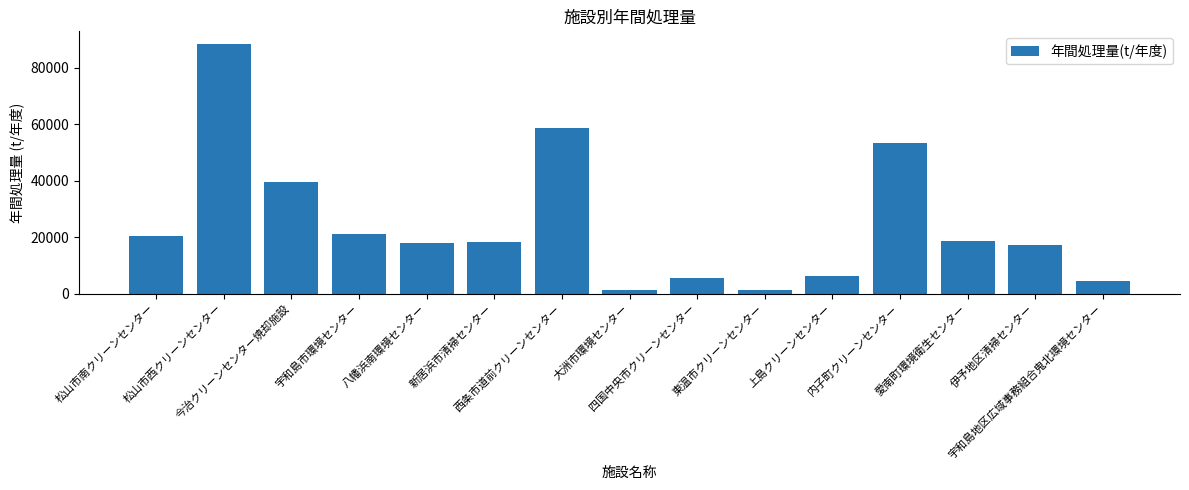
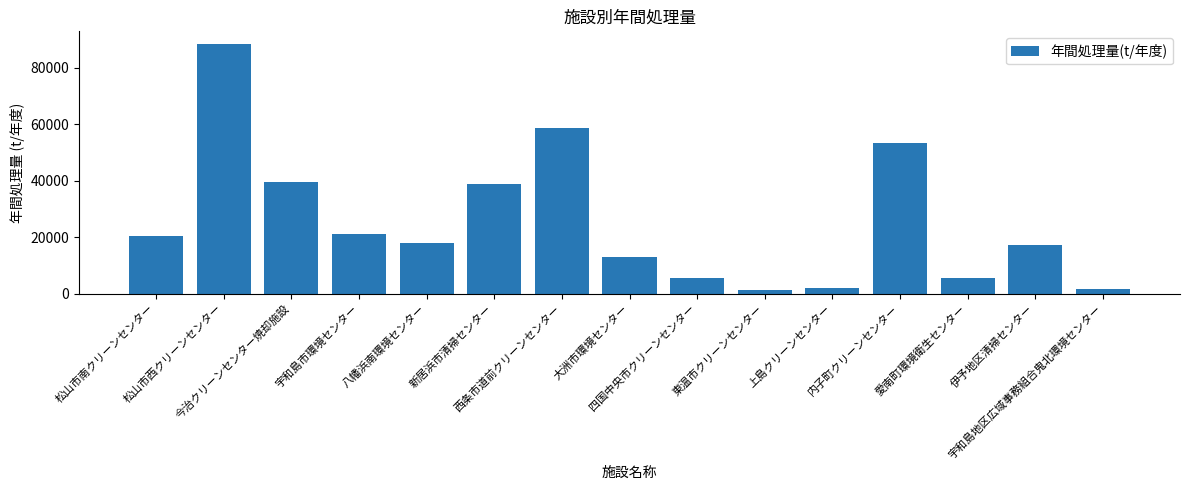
新居浜市清掃センター: 18000 -> 39000
大洲市環境センター: 1000 -> 13000
上島クリーンセンター: 6000 -> 2000
愛南町環境衛生センター: 19000 -> 6000
宇和島地区広域事務組合鬼北環境センター: 5000 -> 2000
